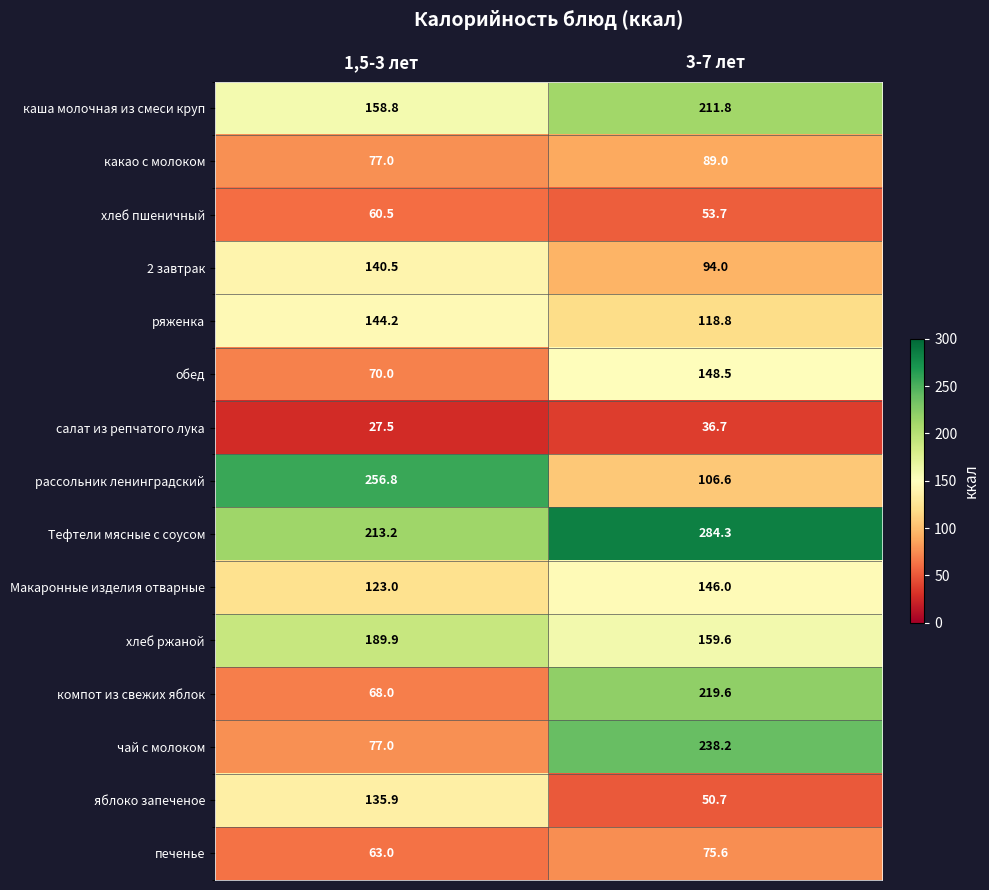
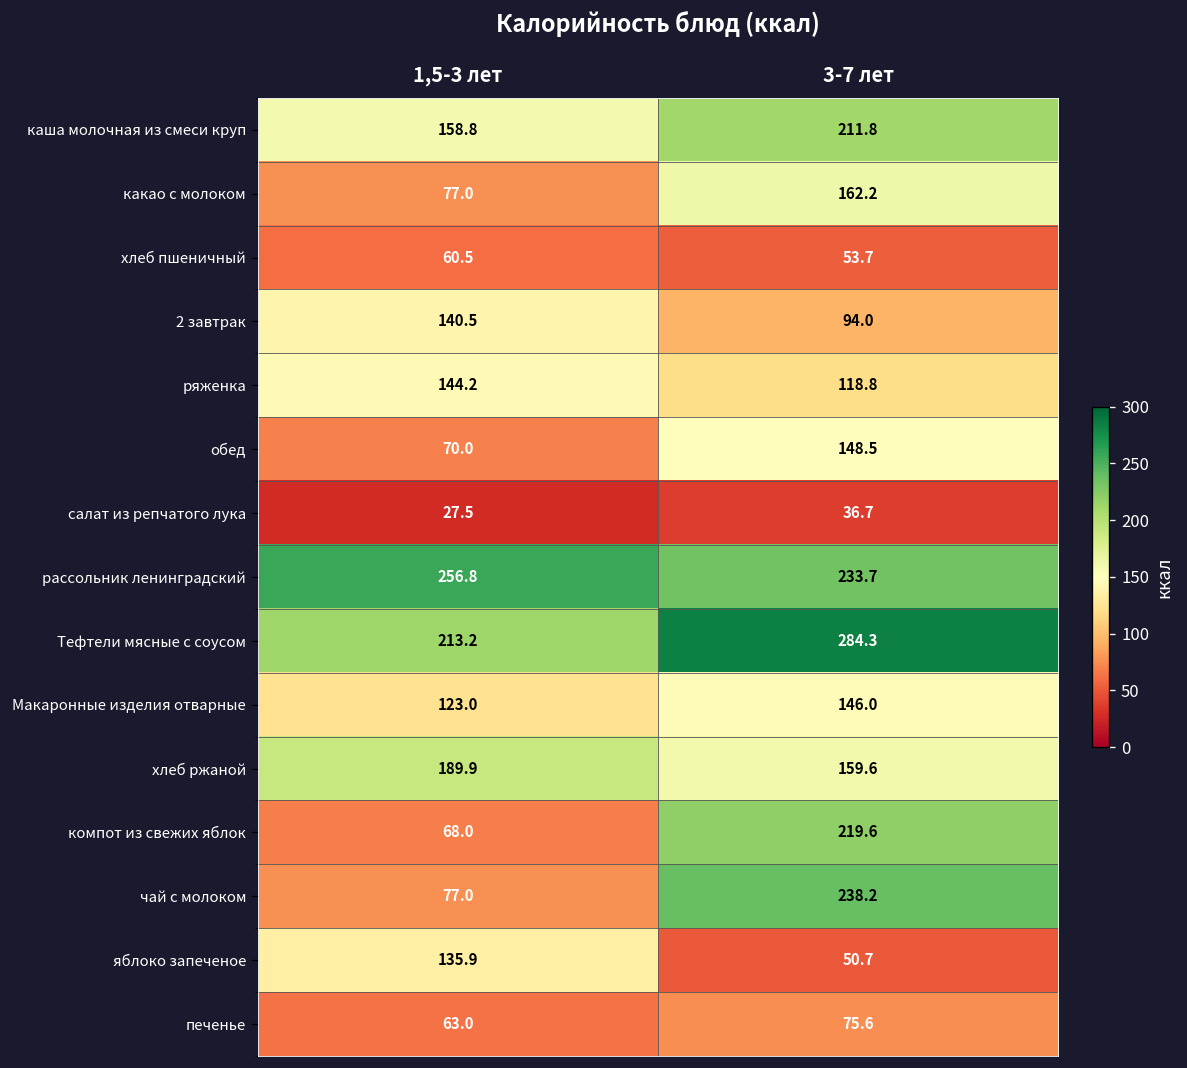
какао с молоком, 3-7 лет: 89.0 -> 162.2
рассольник ленинградский, 3-7 лет: 106.6 -> 233.7
